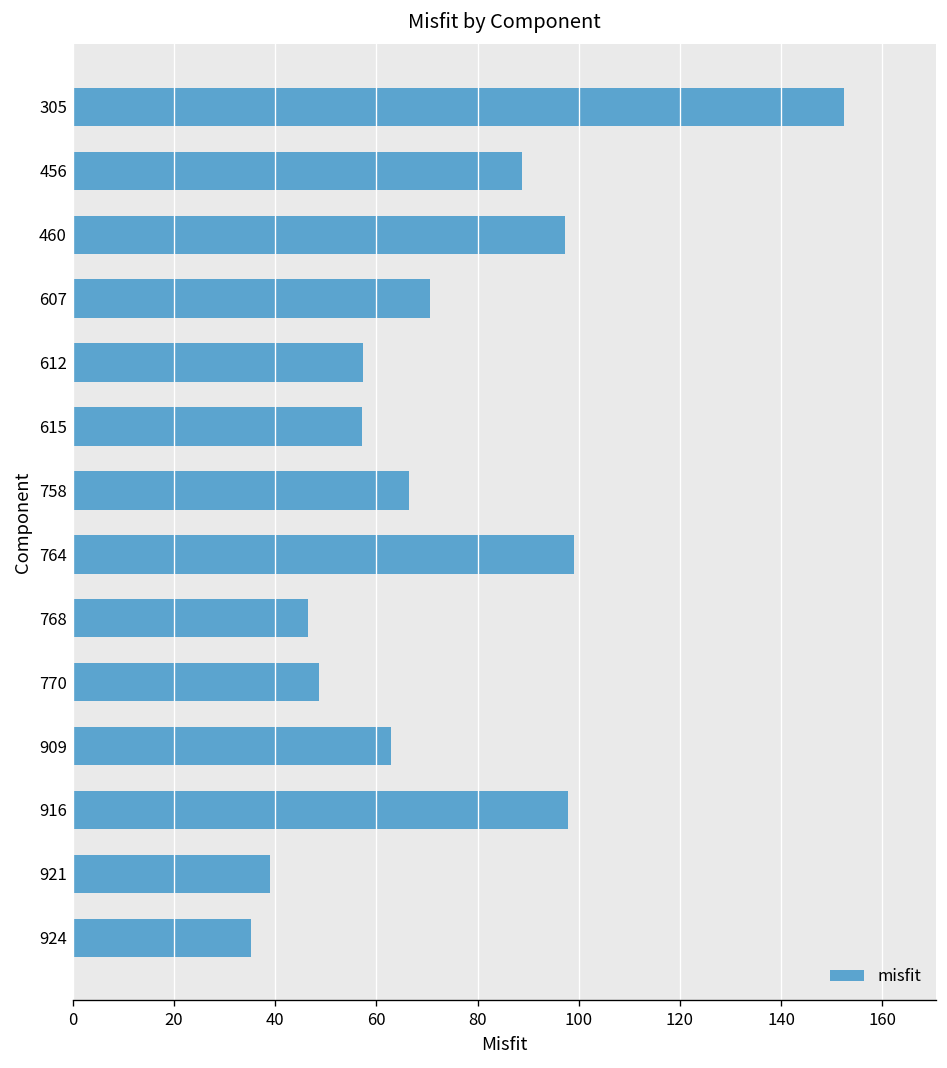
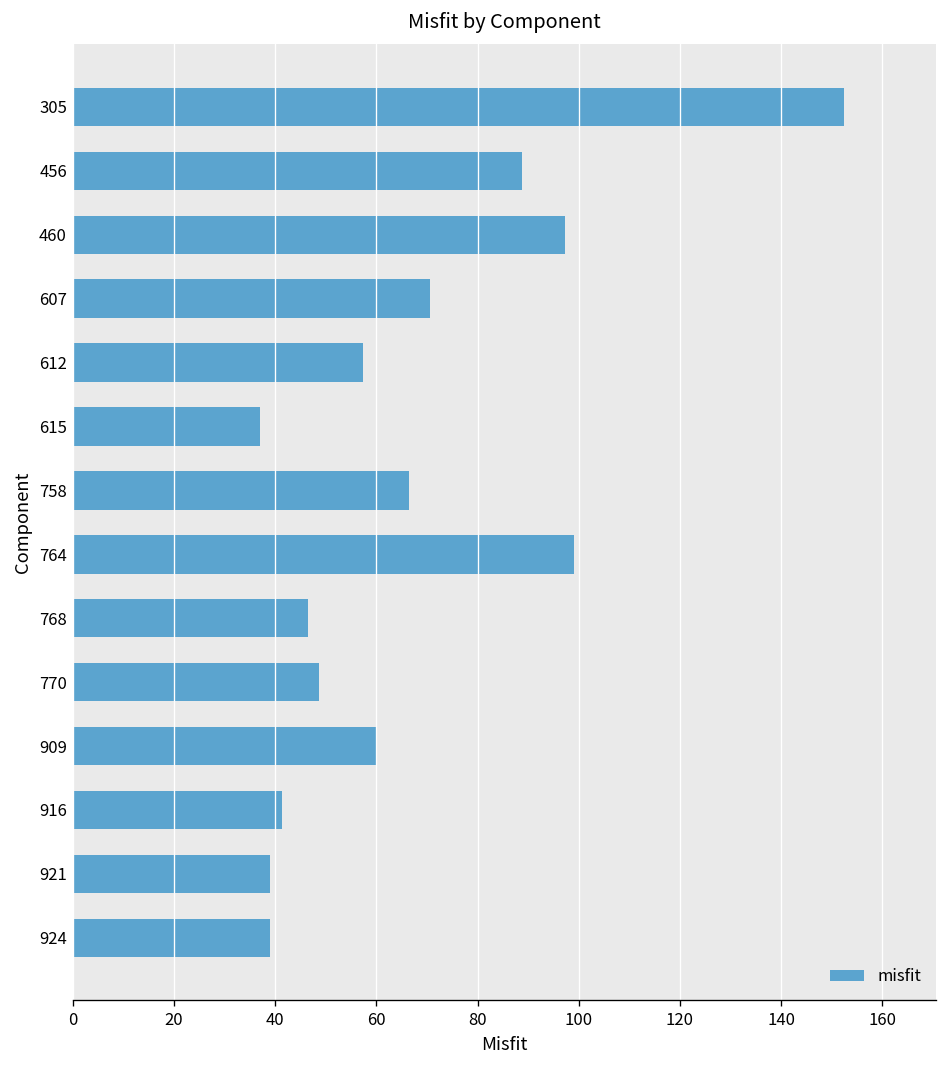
615: 57 -> 37
909: 63 -> 60
916: 98 -> 41
924: 35 -> 39
